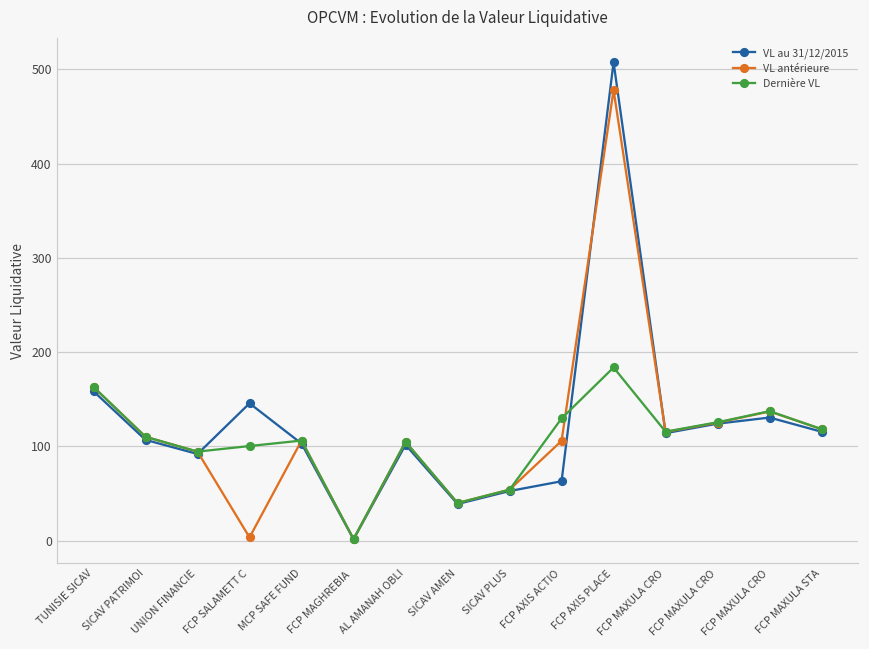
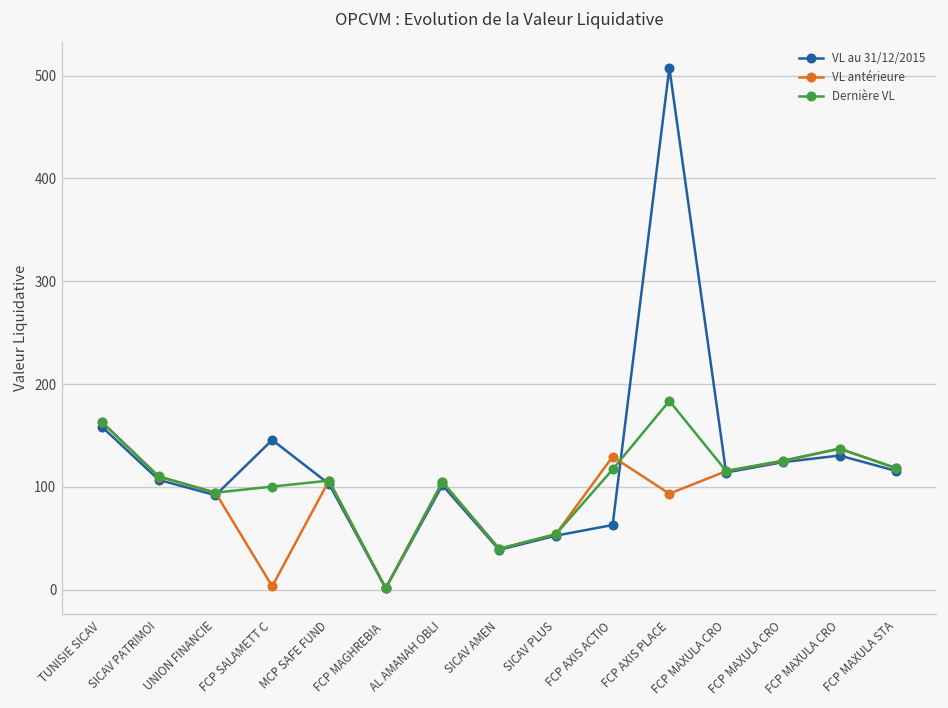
VL antérieure, FCP AXIS ACTIO: 110 -> 130
Dernière VL, FCP AXIS ACTIO: 130 -> 120
VL antérieure, FCP AXIS PLACE: 480 -> 90
